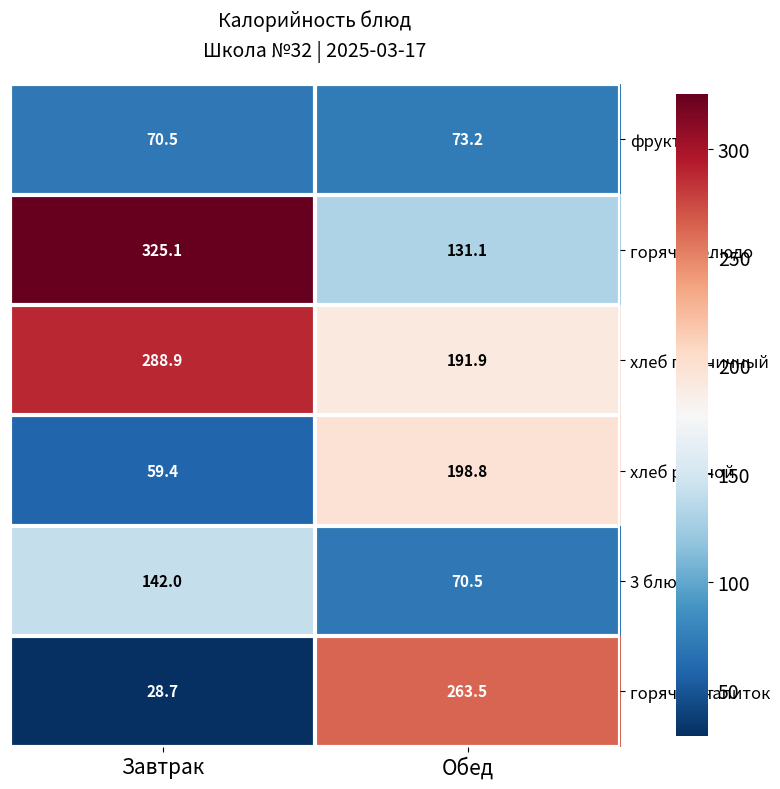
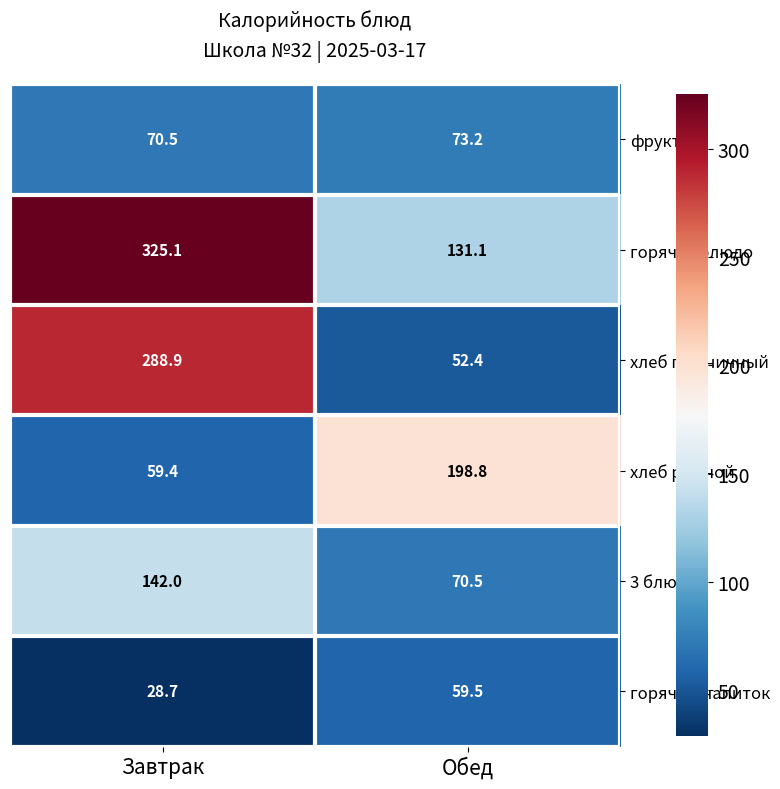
хлеб пшеничный, Обед: 191.9 -> 52.4
горячий напиток, Обед: 263.5 -> 59.5
